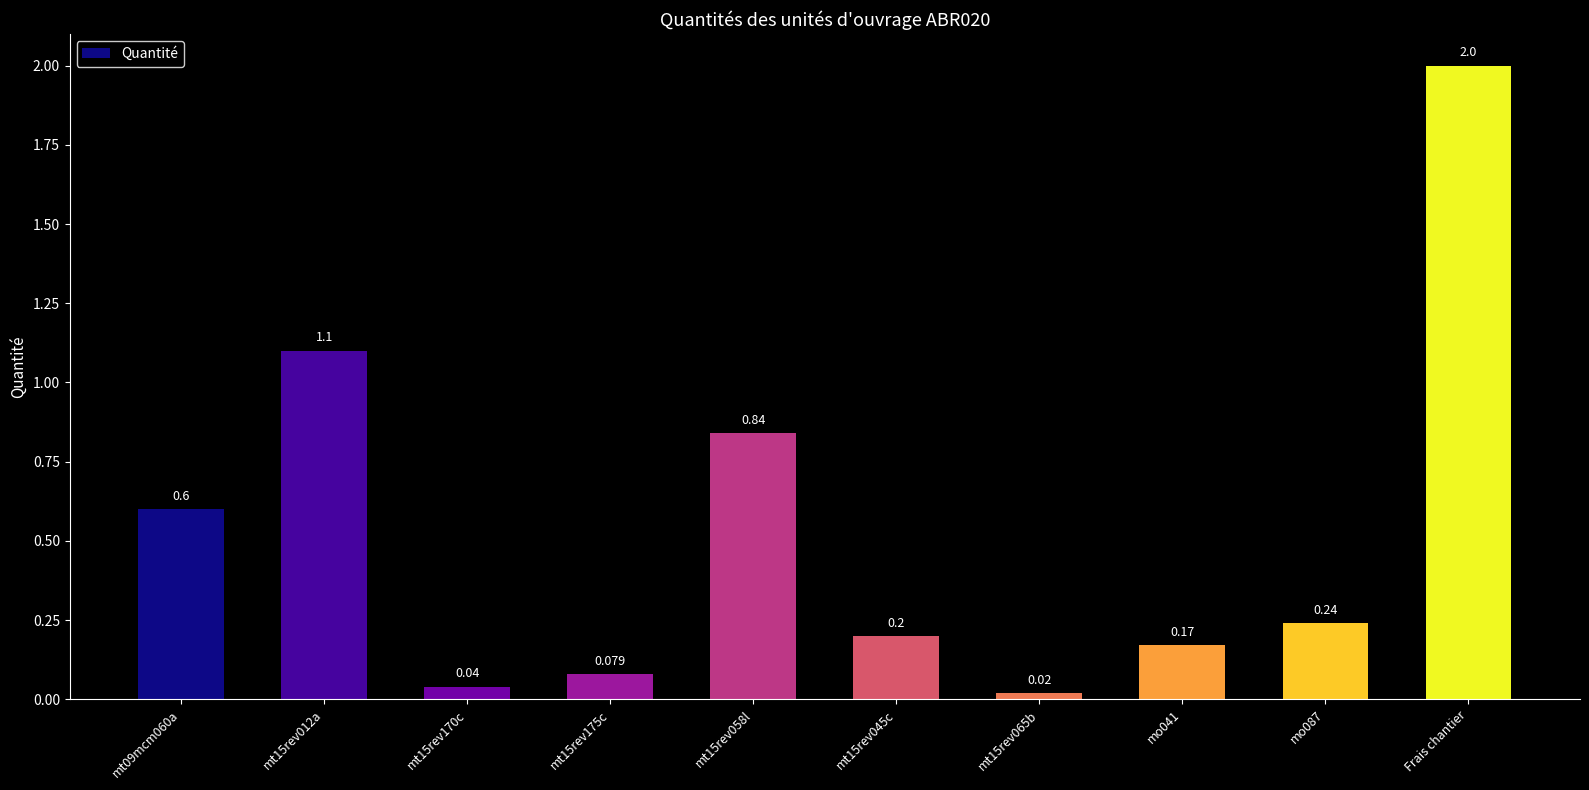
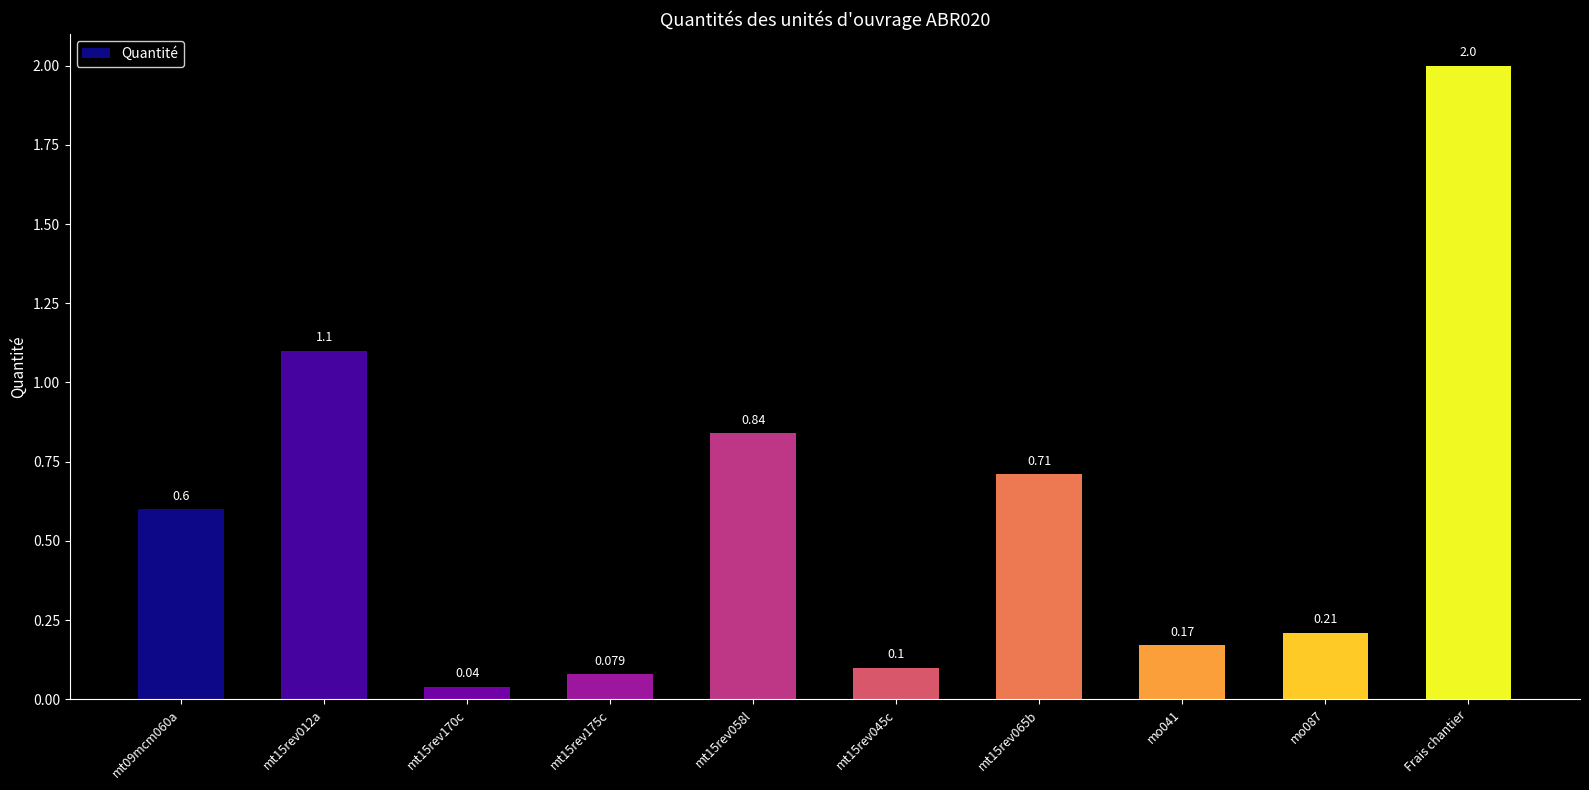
mt15rev045c: 0.2 -> 0.1
mt15rev065b: 0.02 -> 0.71
mo087: 0.24 -> 0.21
